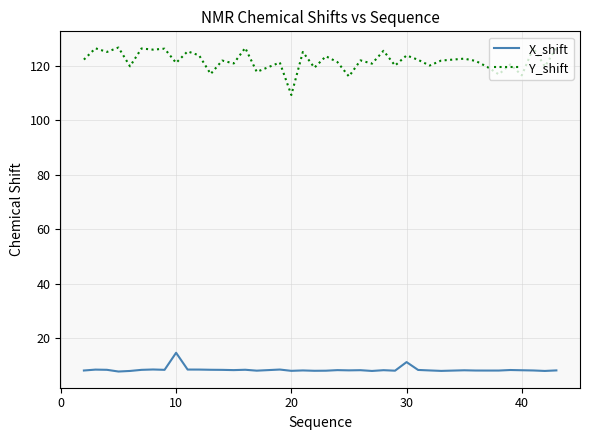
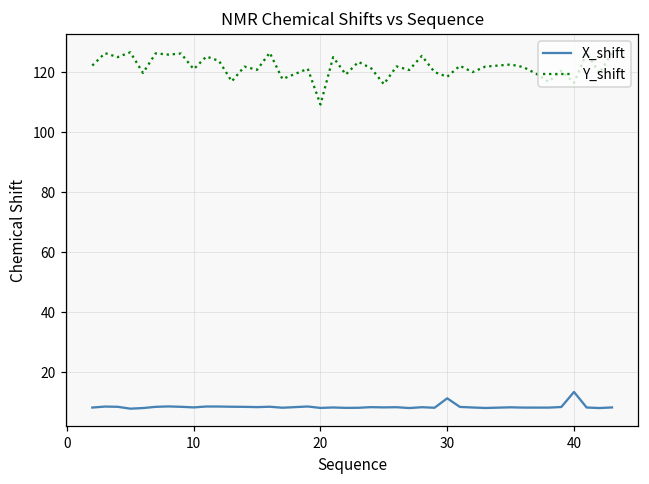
X_shift, 10: 15 -> 8
Y_shift, 30: 124 -> 118
X_shift, 40: 8 -> 13
